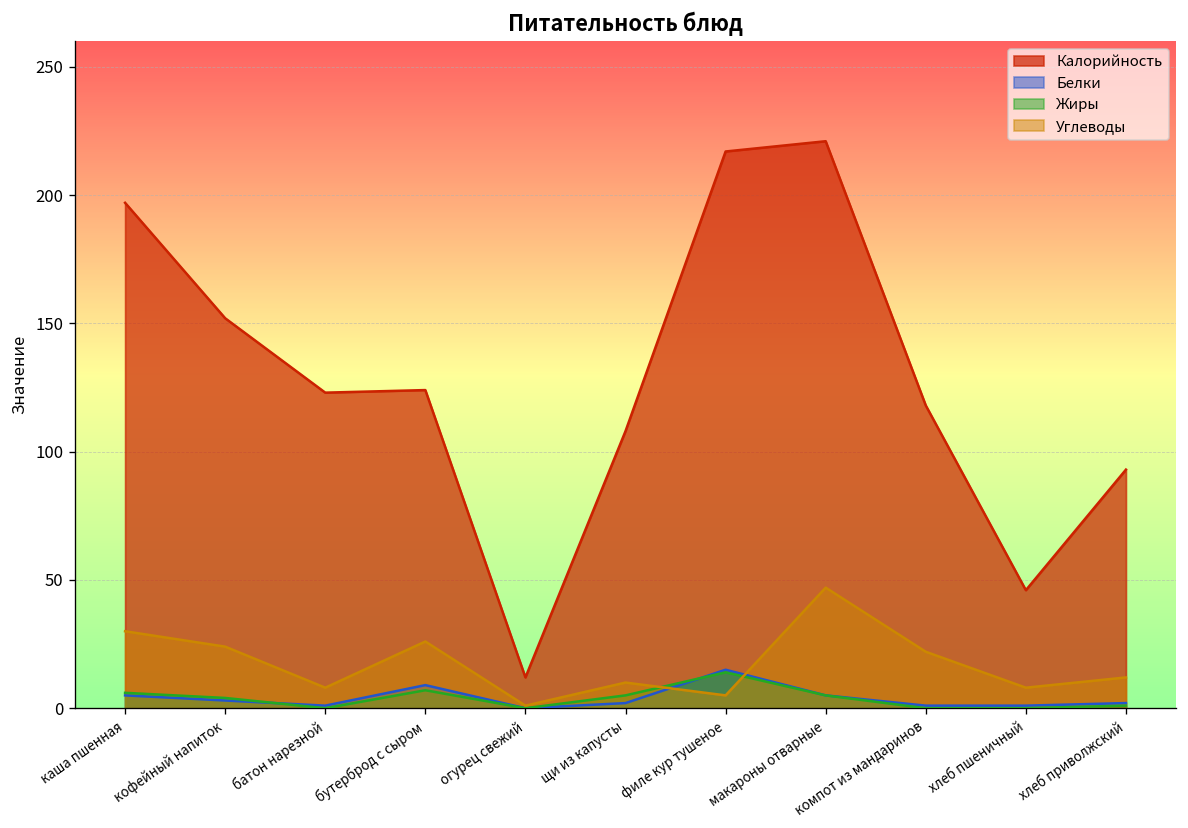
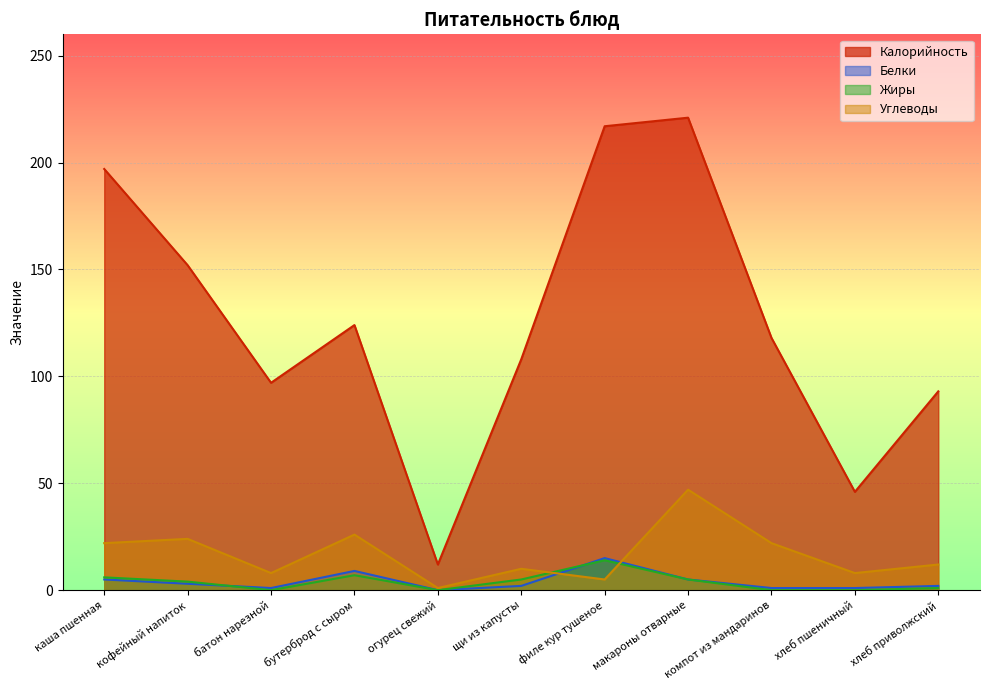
Углеводы, каша пшенная: 30 -> 22
Калорийность, батон нарезной: 123 -> 97
